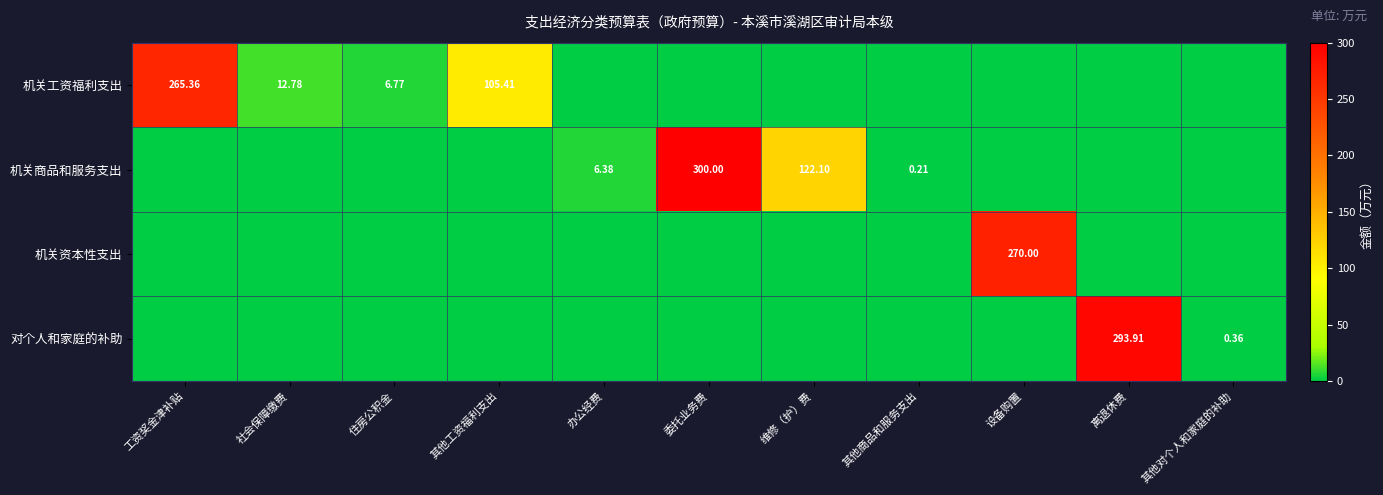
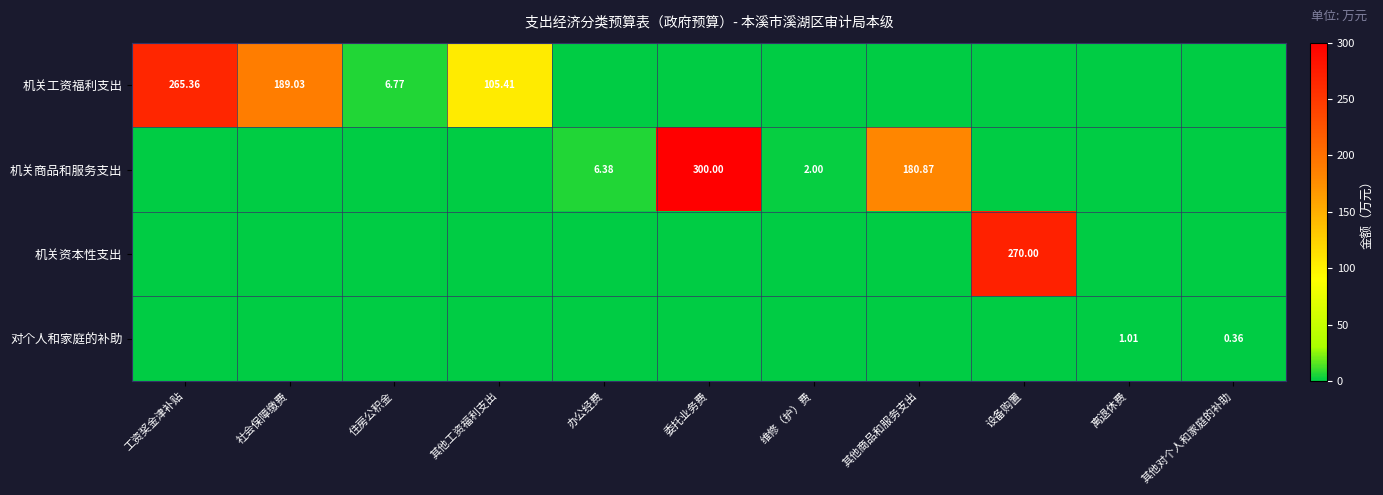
机关工资福利支出, 社会保障缴费: 12.78 -> 189.03
机关商品和服务支出, 维修（护）费: 122.10 -> 2.00
机关商品和服务支出, 其他商品和服务支出: 0.21 -> 180.87
对个人和家庭的补助, 离退休费: 293.91 -> 1.01
